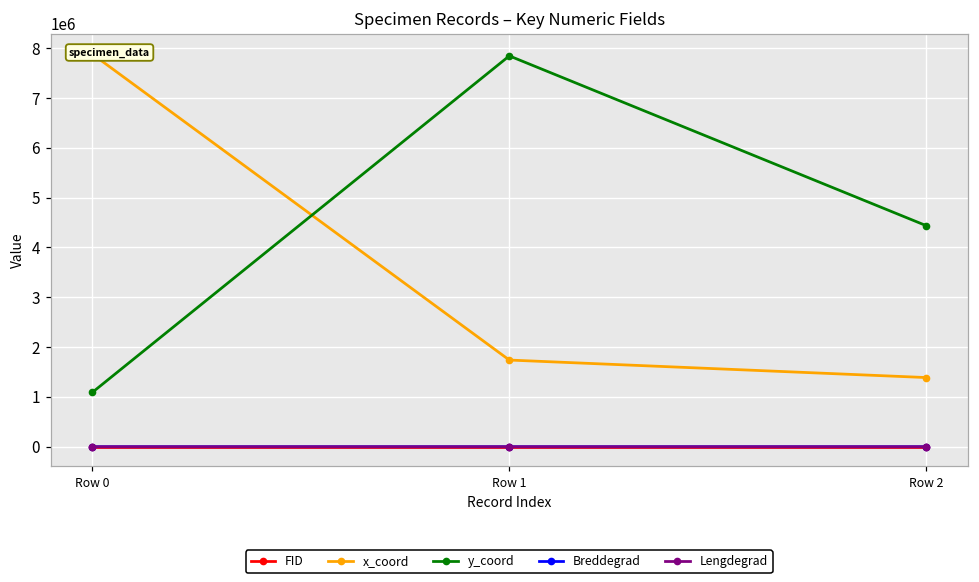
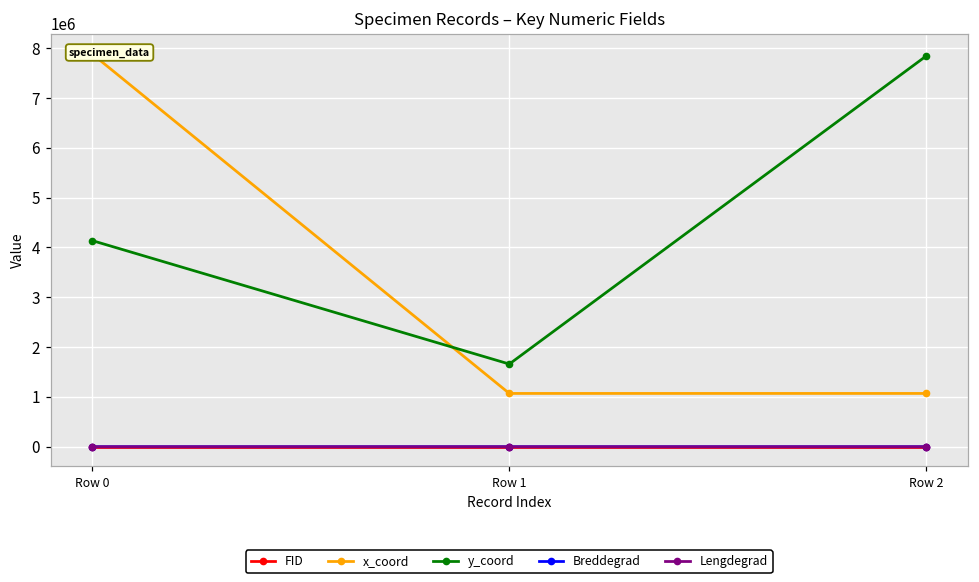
y_coord, Row 0: 1100000 -> 4100000
x_coord, Row 1: 1700000 -> 1100000
y_coord, Row 1: 7800000 -> 1700000
x_coord, Row 2: 1400000 -> 1100000
y_coord, Row 2: 4400000 -> 7800000
